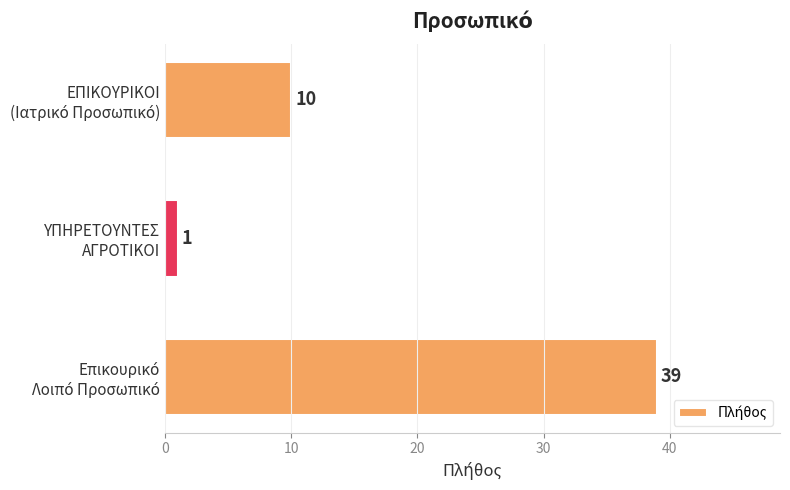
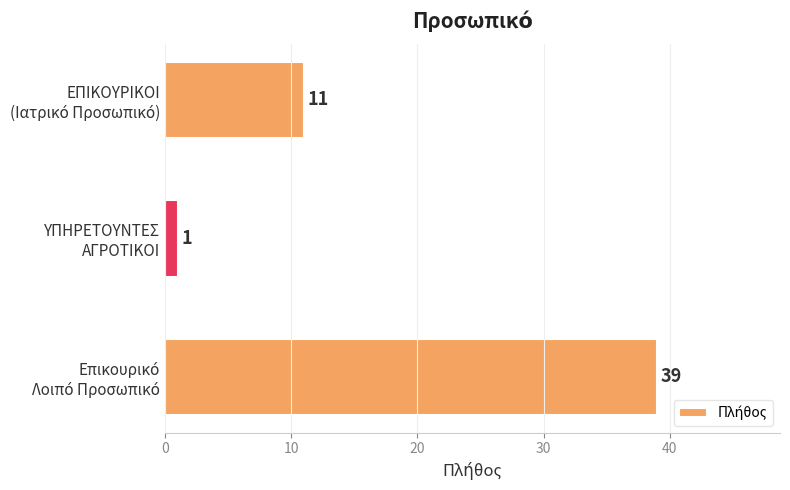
ΕΠΙΚΟΥΡΙΚΟΙ (Ιατρικό Προσωπικό): 10 -> 11
